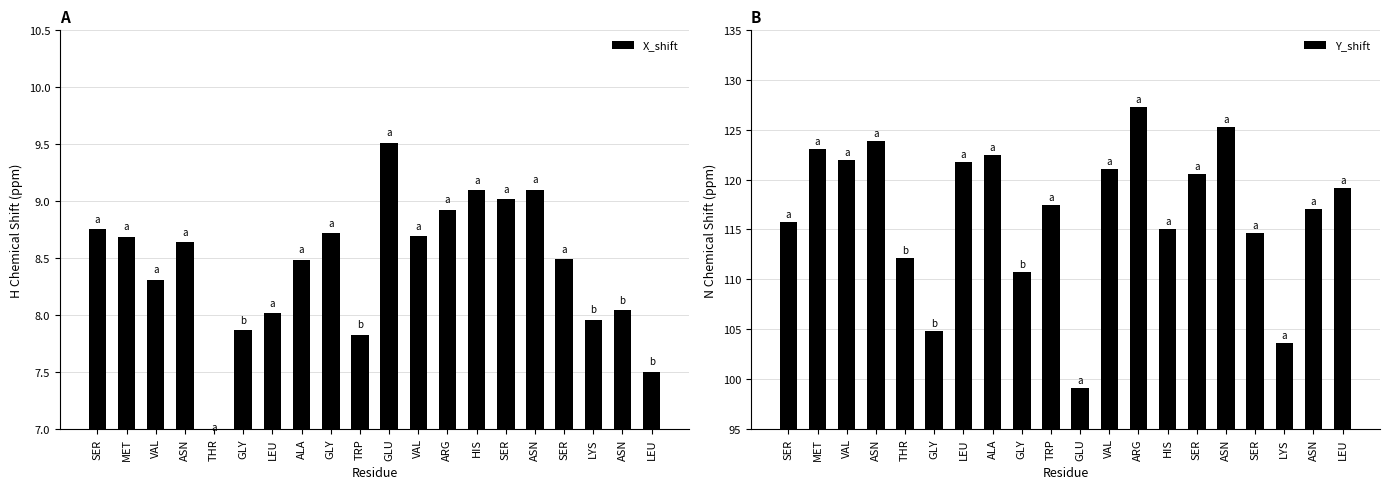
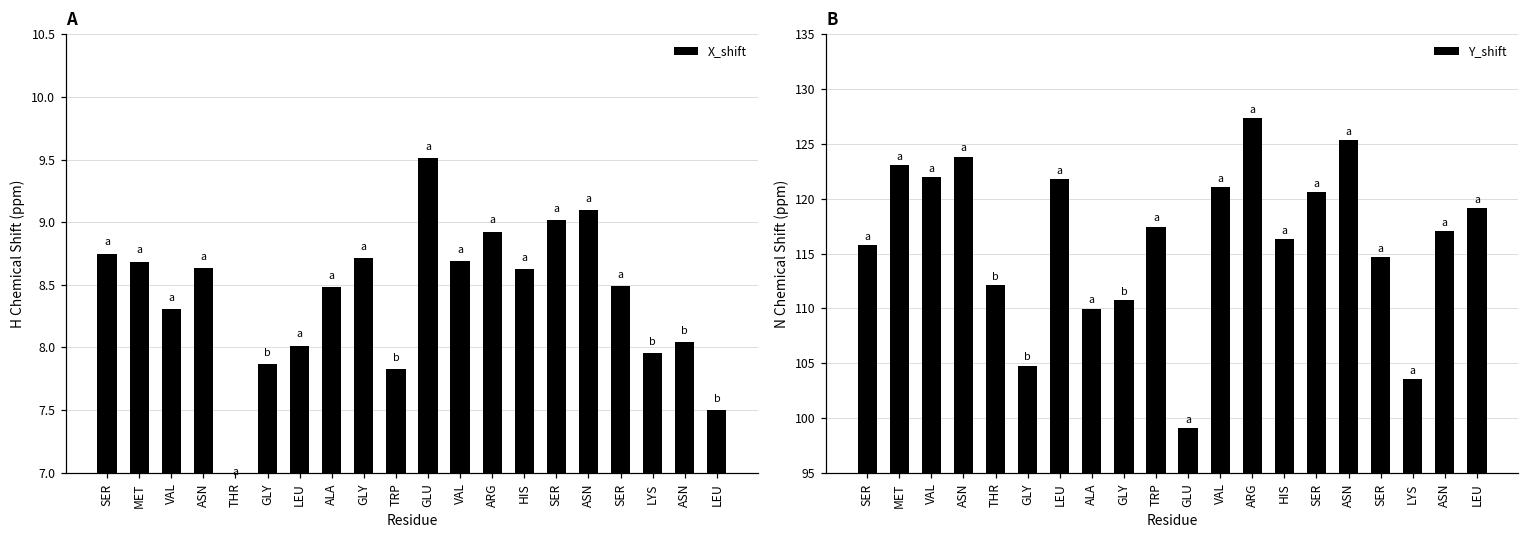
A, HIS: 9.09 -> 8.62
B, ALA: 122 -> 110
B, HIS: 115 -> 116
